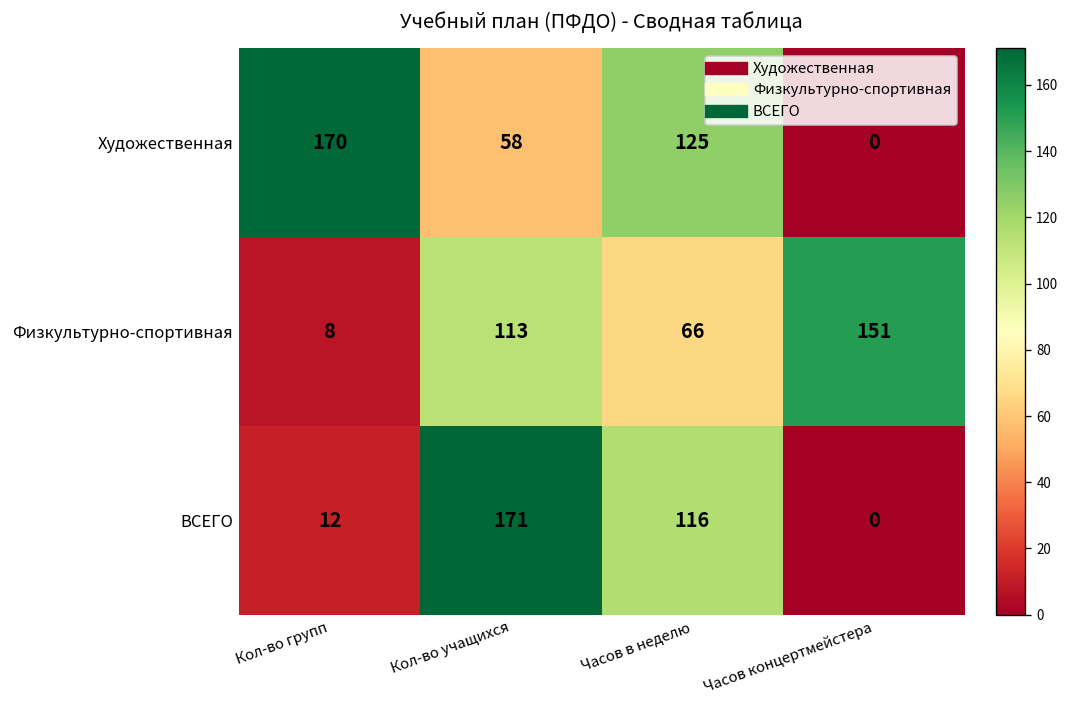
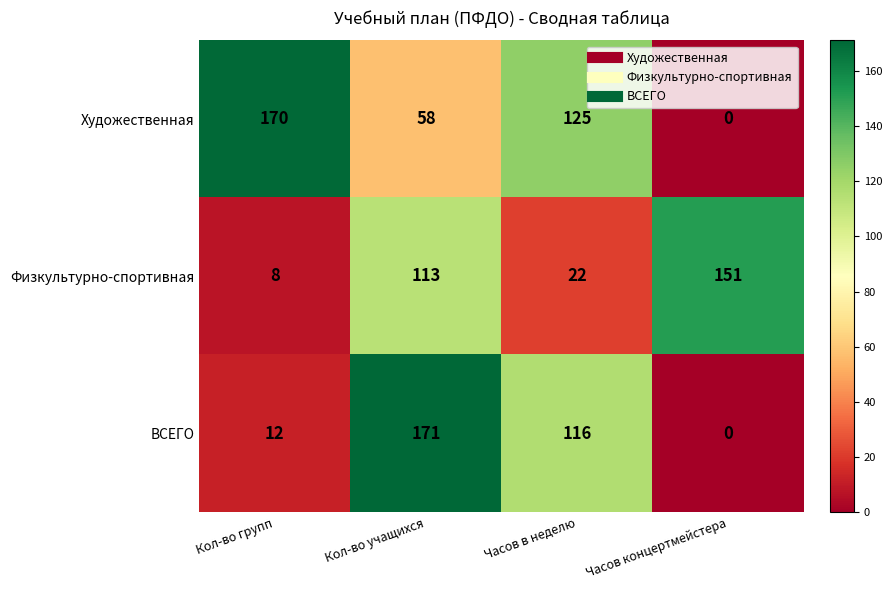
Физкультурно-спортивная, Часов в неделю: 66 -> 22
